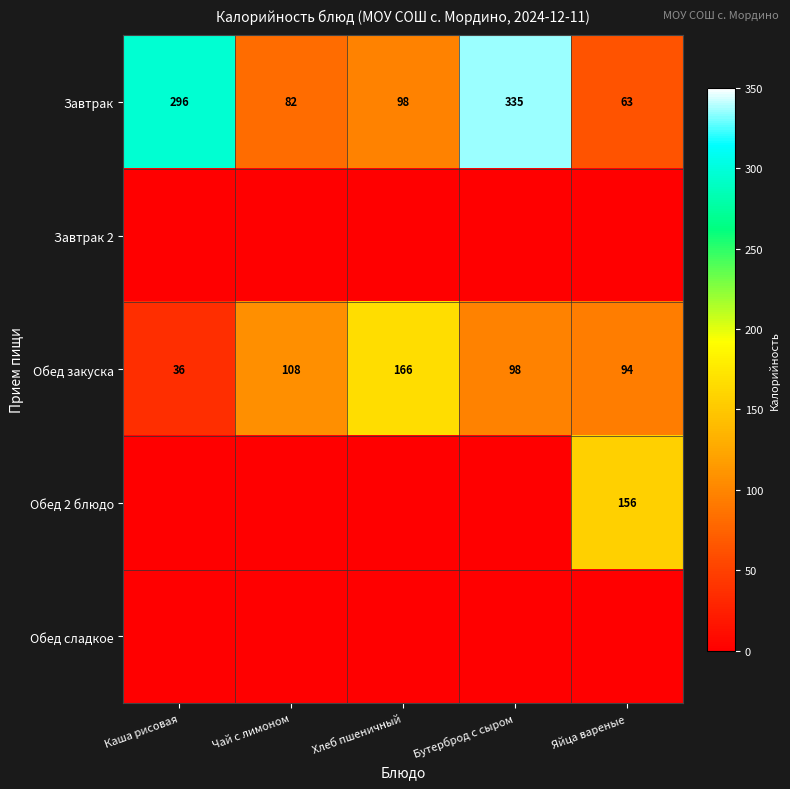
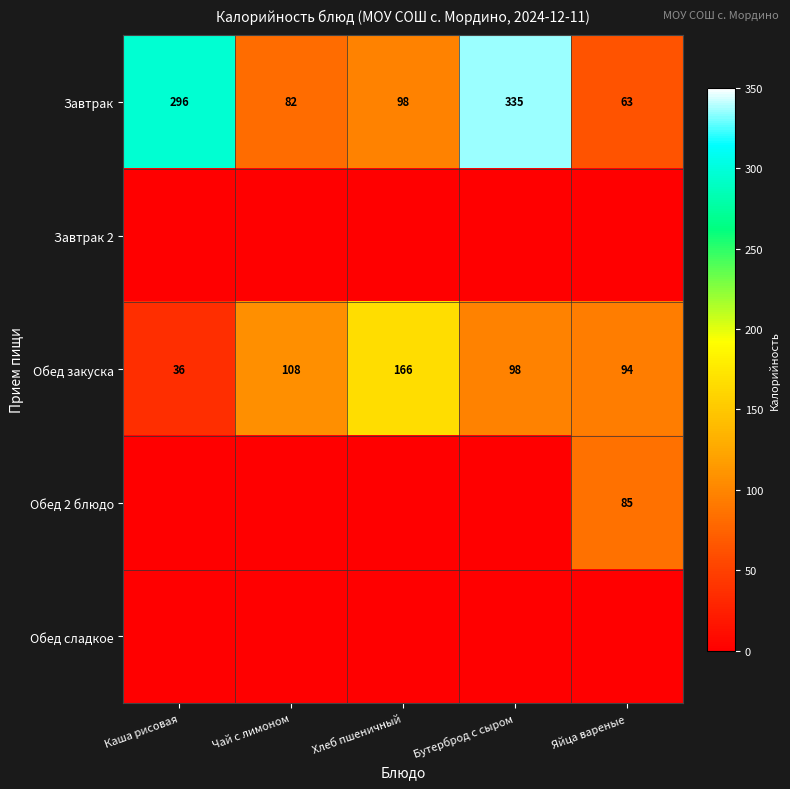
Обед 2 блюдо, Яйца вареные: 156 -> 85
